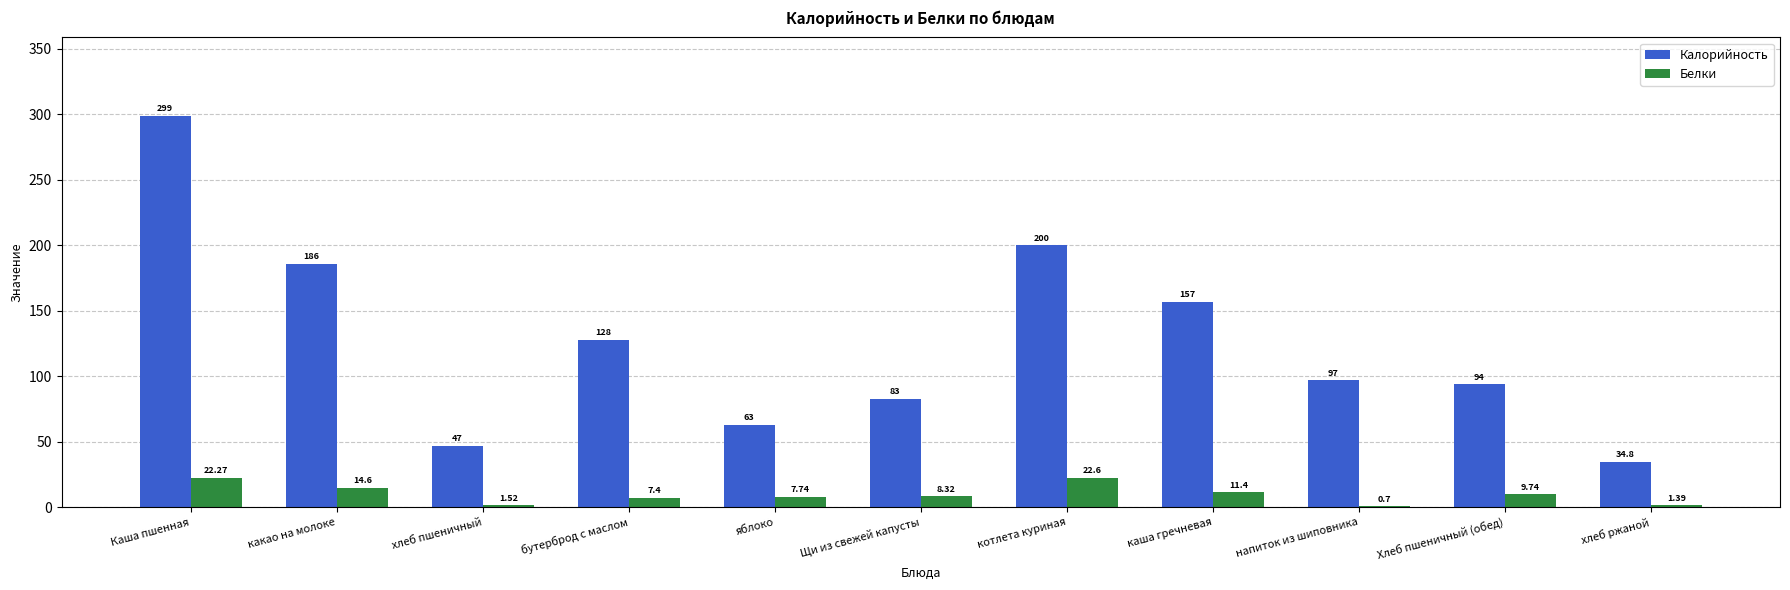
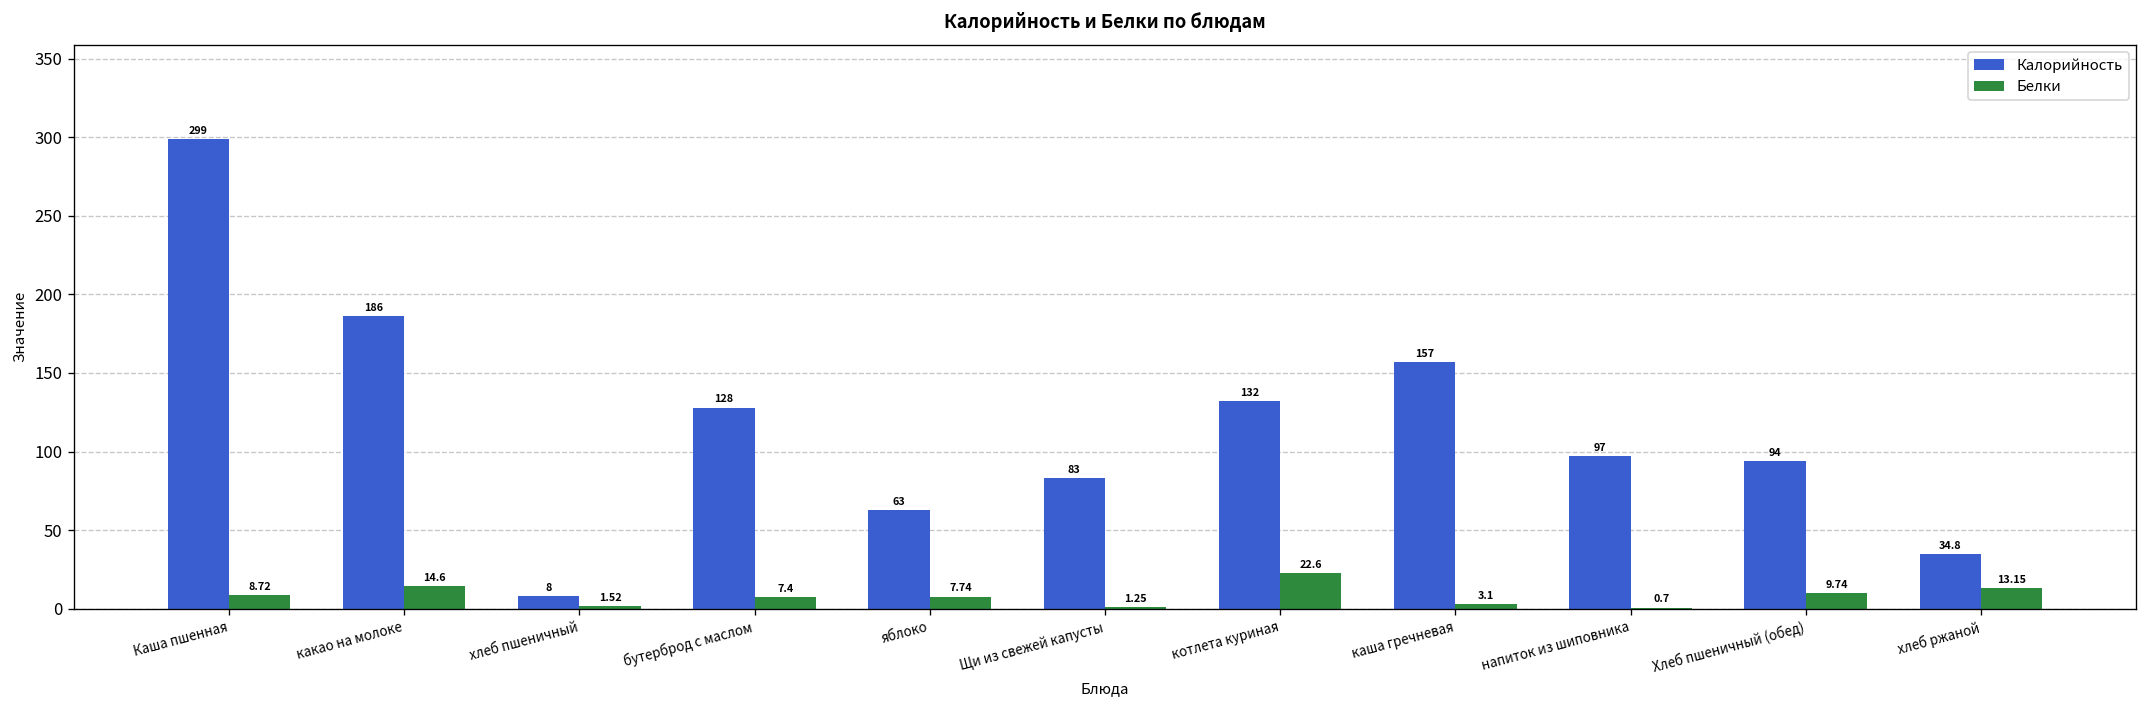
Белки, Каша пшенная: 22.27 -> 8.72
Калорийность, хлеб пшеничный: 47 -> 8
Белки, Щи из свежей капусты: 8.32 -> 1.25
Калорийность, котлета куриная: 200 -> 132
Белки, каша гречневая: 11.4 -> 3.1
Белки, хлеб ржаной: 1.39 -> 13.15
